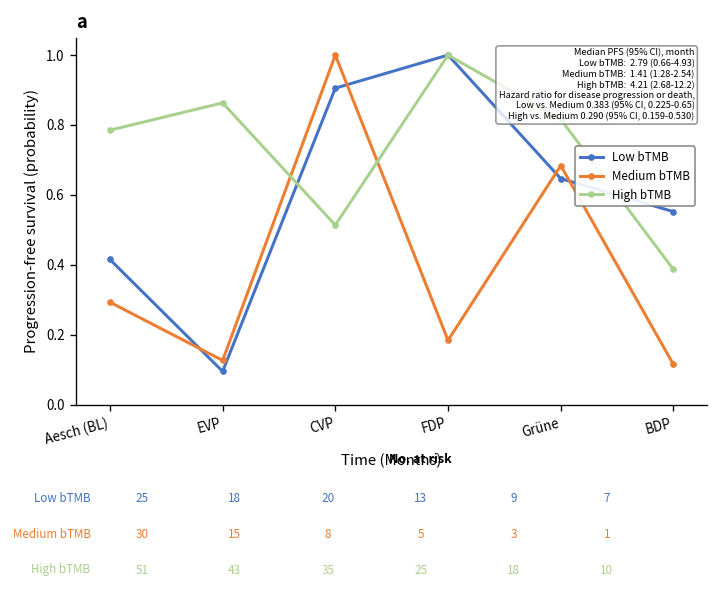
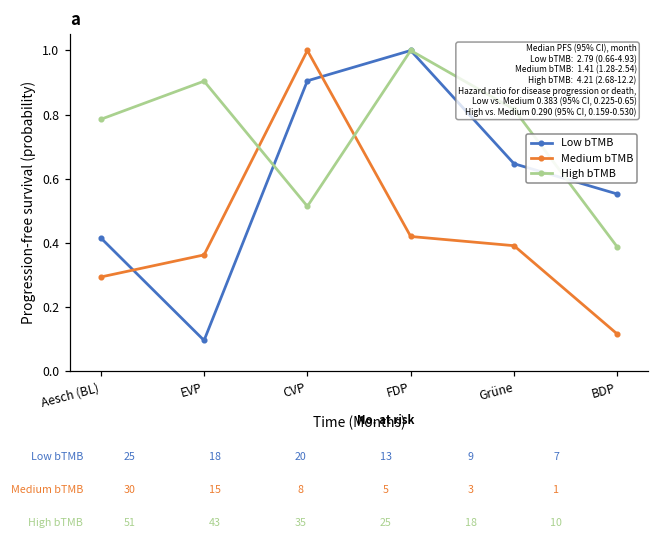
Medium bTMB, EVP: 0.13 -> 0.36
High bTMB, EVP: 0.86 -> 0.90
Medium bTMB, FDP: 0.18 -> 0.42
Medium bTMB, Grüne: 0.68 -> 0.39
